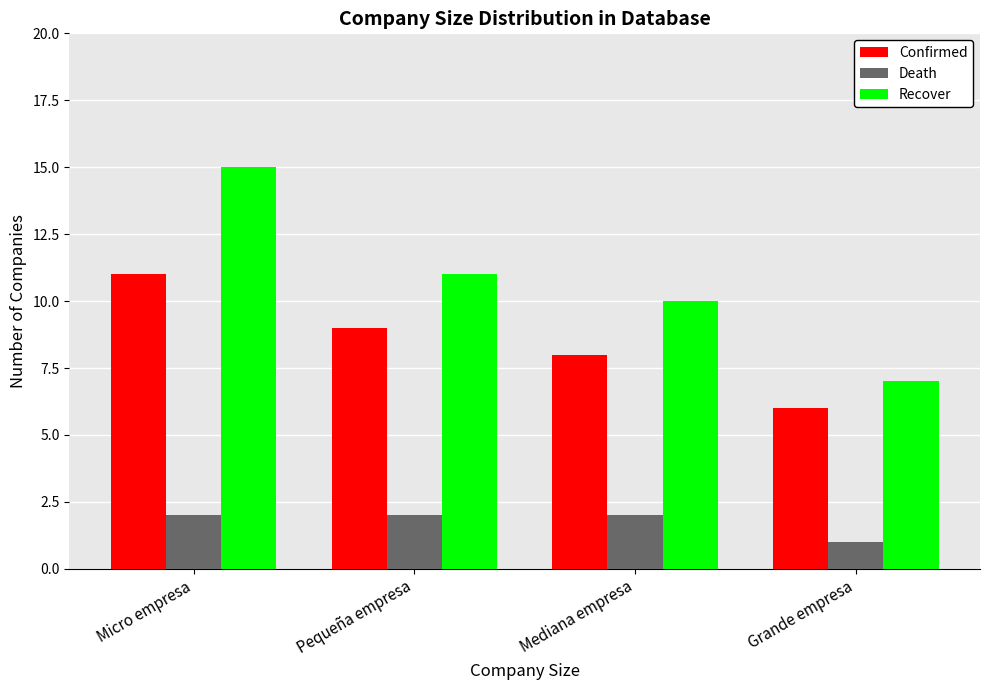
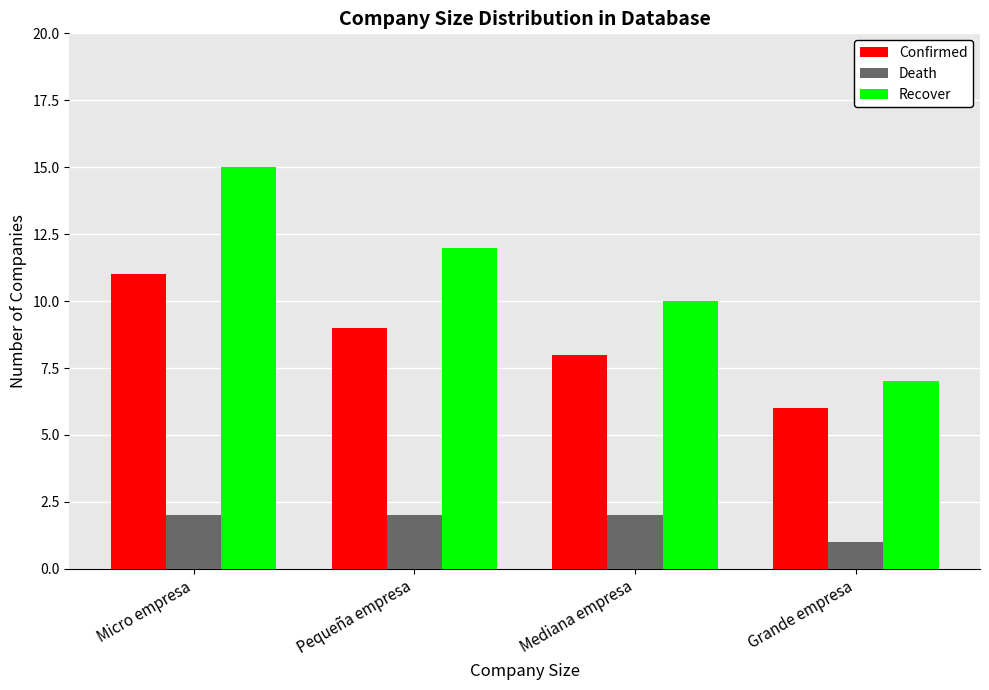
Recover, Pequeña empresa: 11 -> 12
